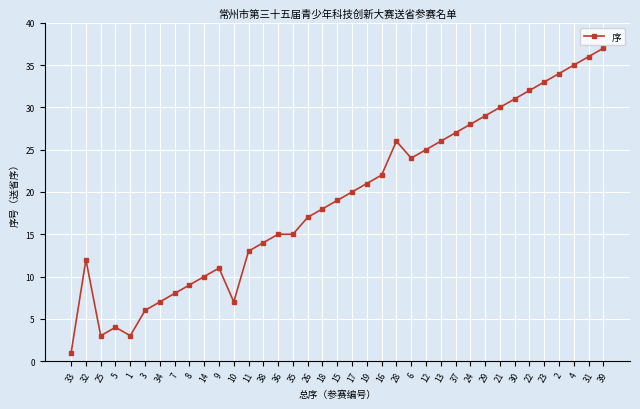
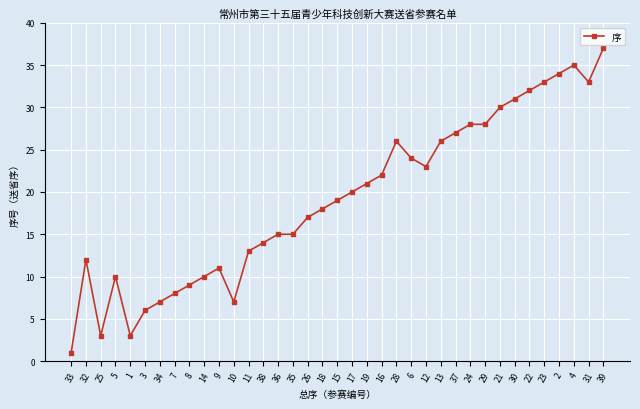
5: 4 -> 10
12: 25 -> 23
29: 29 -> 28
31: 36 -> 33
